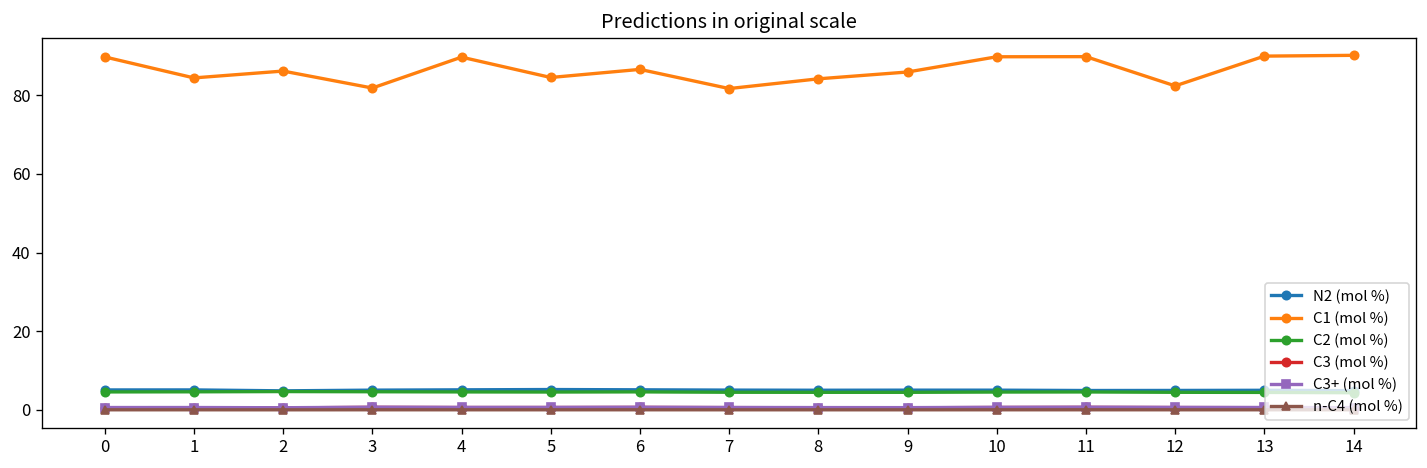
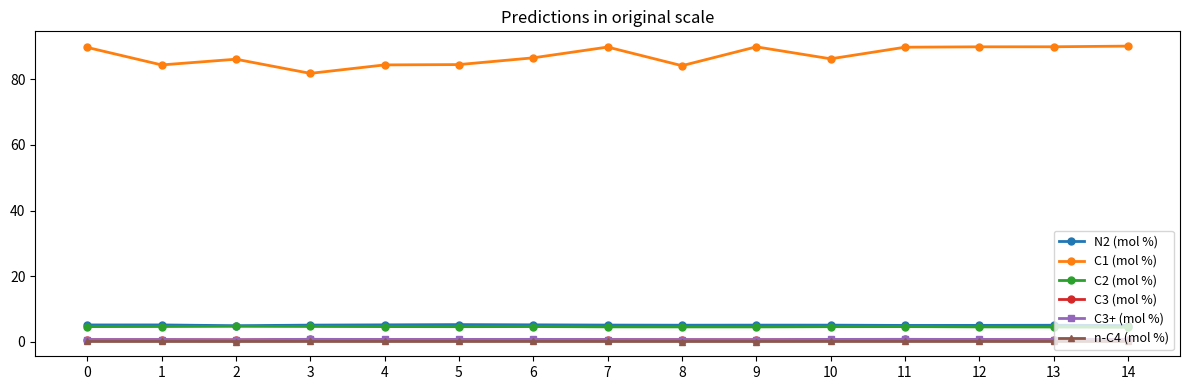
C1 (mol %), 4: 90 -> 84
C1 (mol %), 7: 82 -> 90
C1 (mol %), 9: 86 -> 90
C1 (mol %), 10: 90 -> 86
C1 (mol %), 12: 82 -> 90
